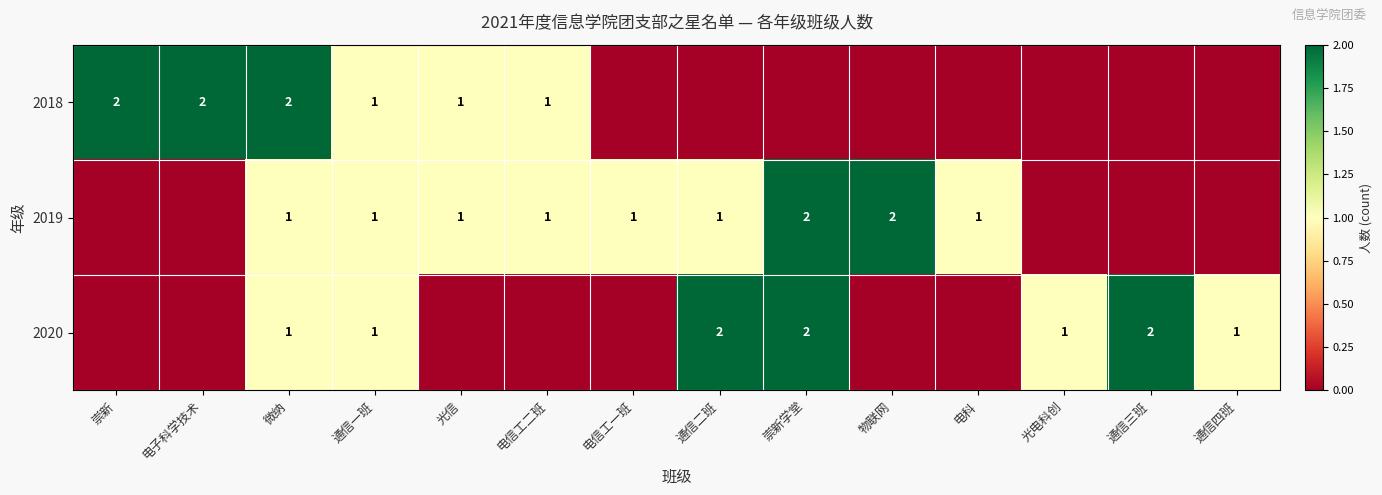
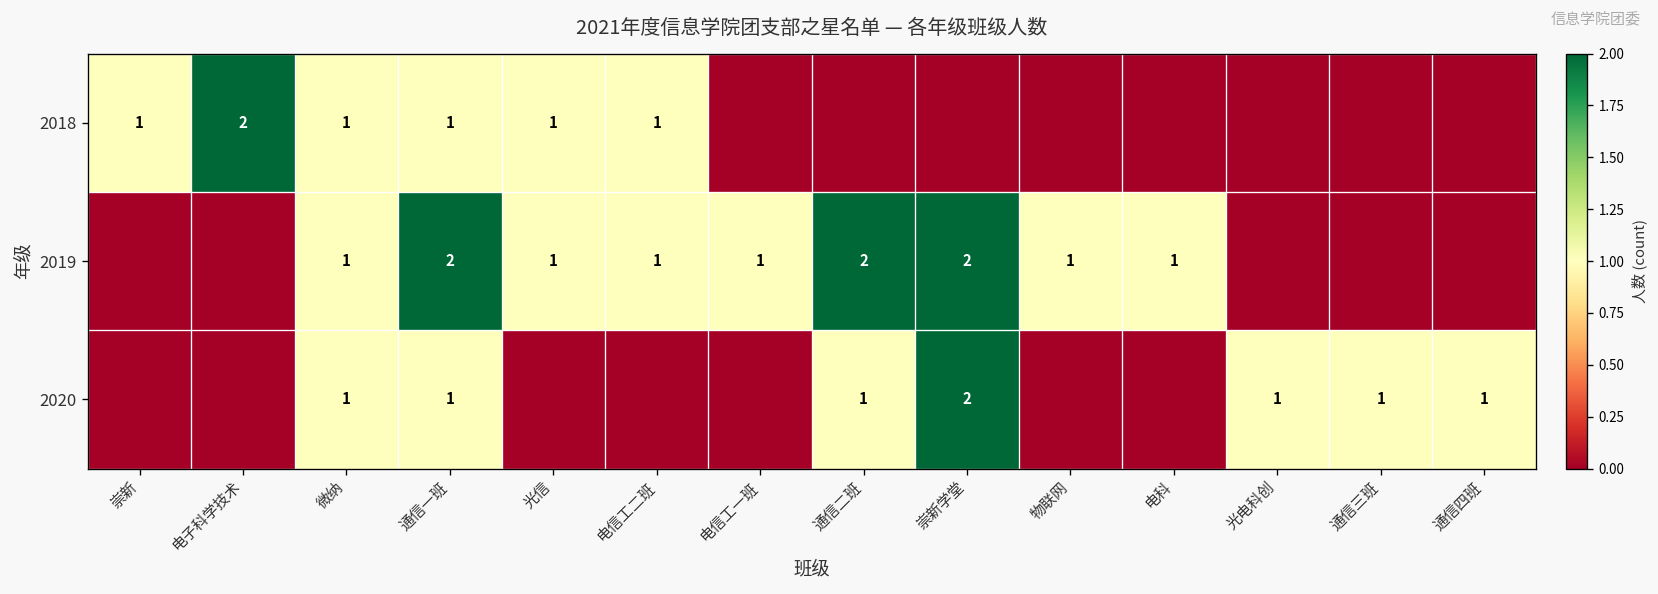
2018, 崇新: 2 -> 1
2018, 微纳: 2 -> 1
2019, 通信一班: 1 -> 2
2019, 通信二班: 1 -> 2
2019, 物联网: 2 -> 1
2020, 通信二班: 2 -> 1
2020, 通信三班: 2 -> 1
